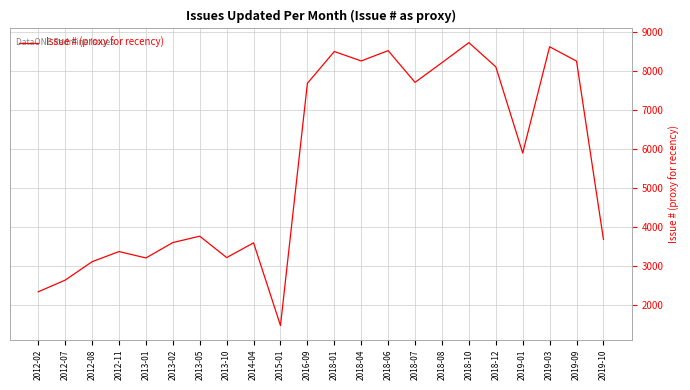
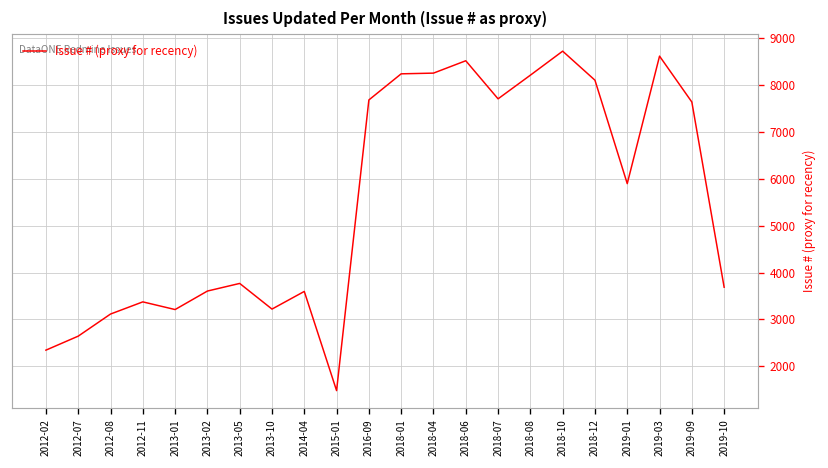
2018-01: 8500 -> 8200
2019-09: 8300 -> 7600
